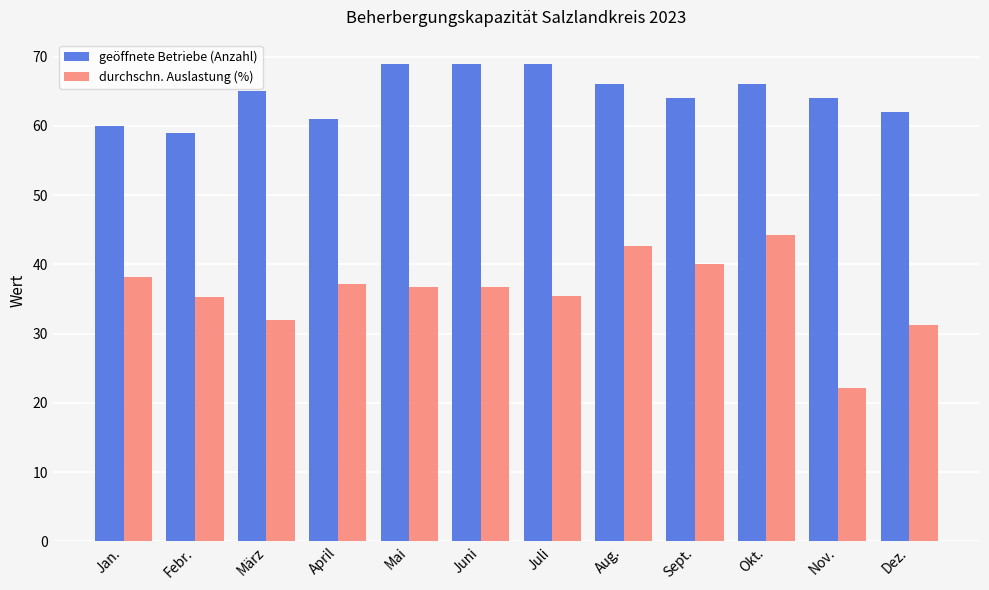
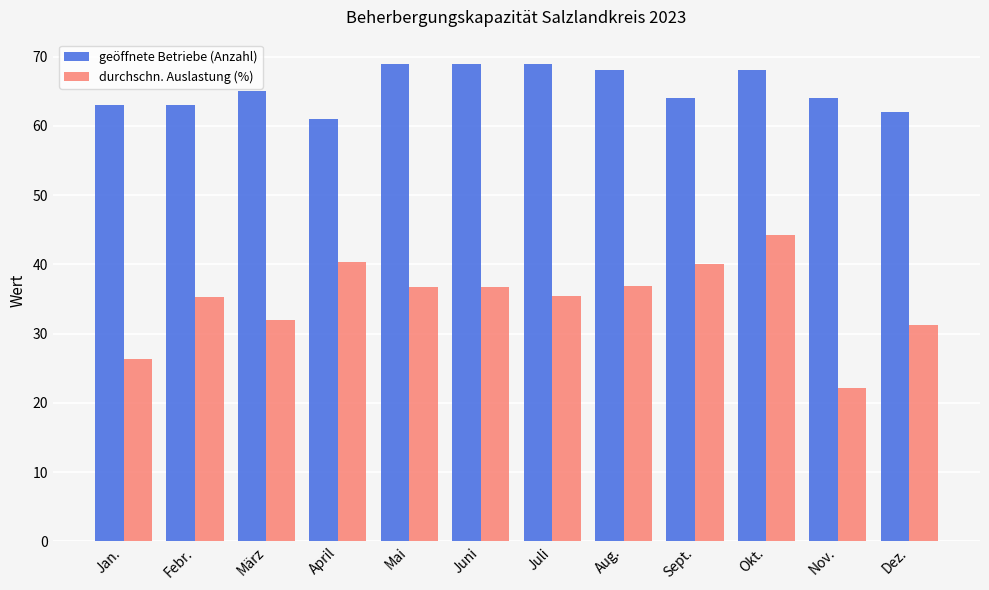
geöffnete Betriebe (Anzahl), Jan.: 60 -> 63
durchschn. Auslastung (%), Jan.: 38 -> 26
geöffnete Betriebe (Anzahl), Febr.: 59 -> 63
durchschn. Auslastung (%), April: 37 -> 40
geöffnete Betriebe (Anzahl), Aug.: 66 -> 68
durchschn. Auslastung (%), Aug.: 43 -> 37
geöffnete Betriebe (Anzahl), Okt.: 66 -> 68
